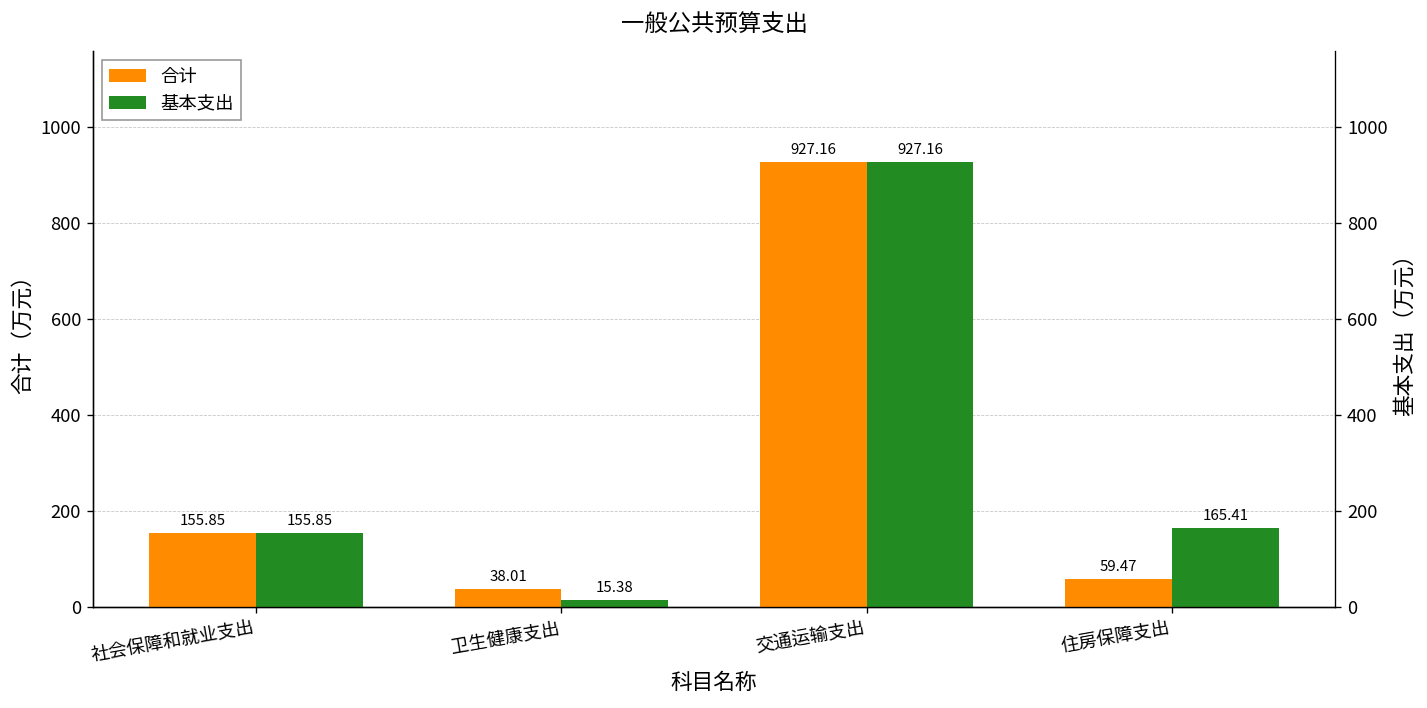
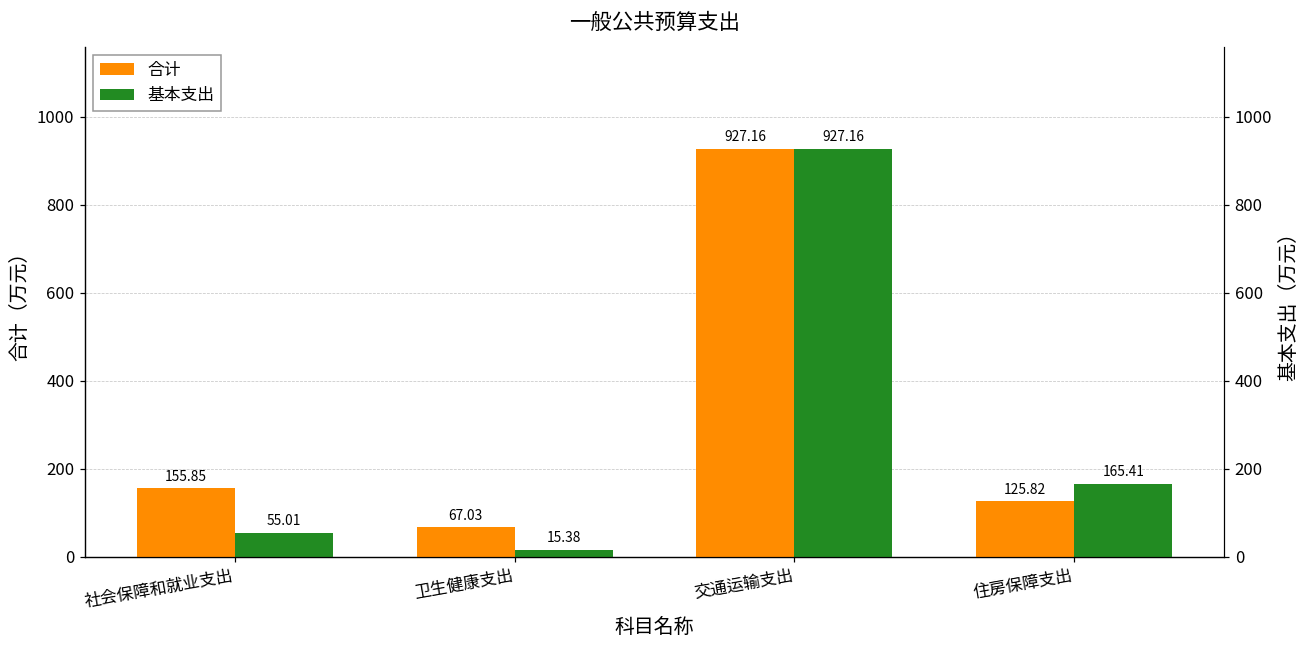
基本支出, 社会保障和就业支出: 155.85 -> 55.01
合计, 卫生健康支出: 38.01 -> 67.03
合计, 住房保障支出: 59.47 -> 125.82
